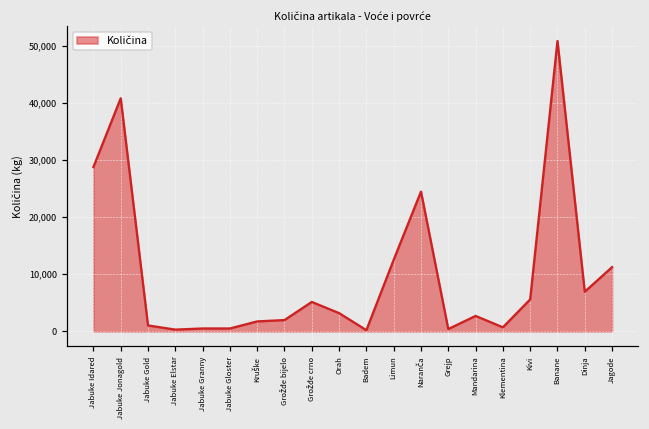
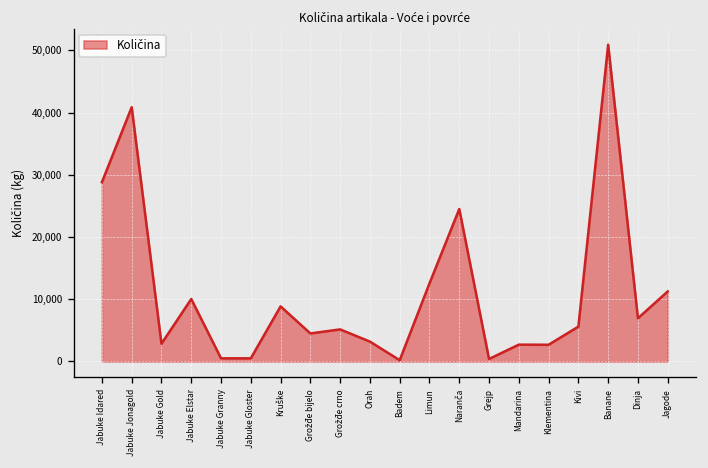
Jabuke Gold: 1,000 -> 3,000
Jabuke Elstar: 0 -> 10,000
Kruške: 2,000 -> 9,000
Grožđe bijelo: 2,000 -> 5,000
Klementina: 1,000 -> 3,000
